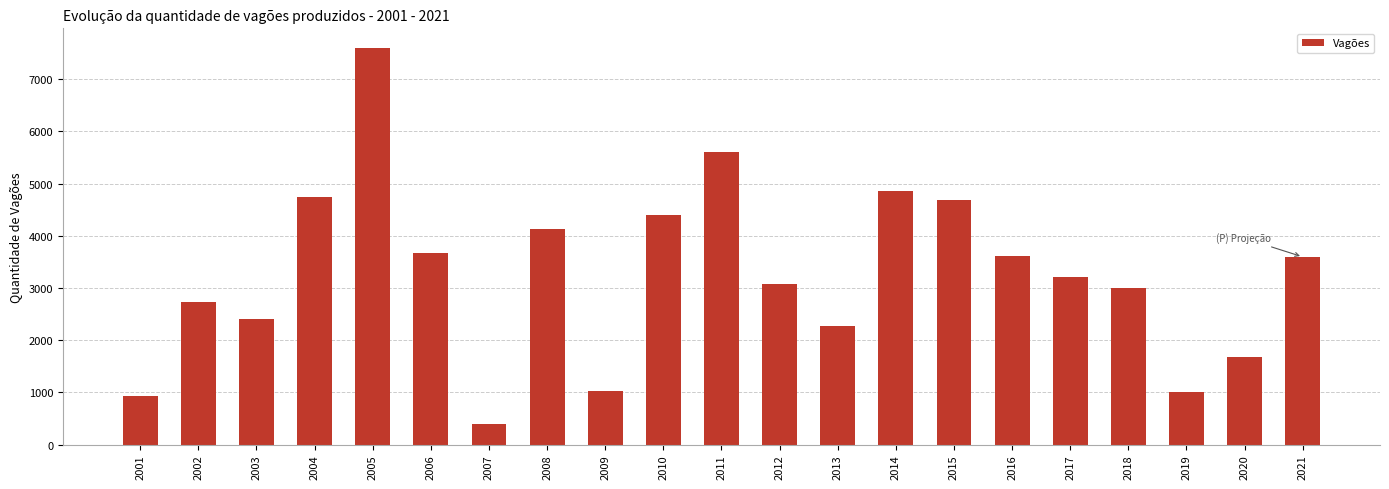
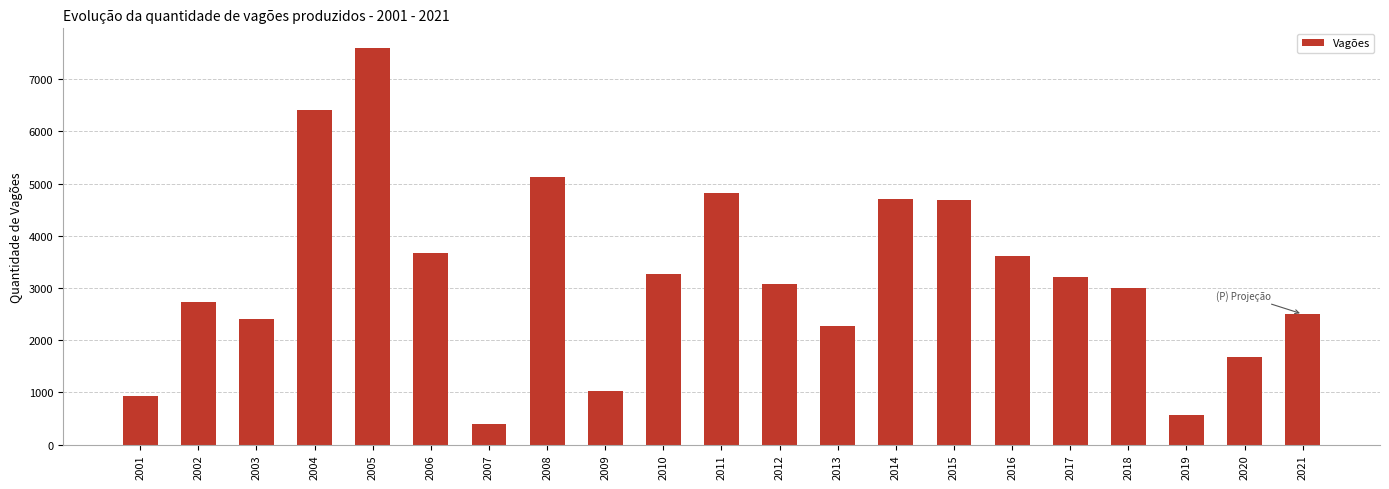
2004: 4700 -> 6400
2008: 4100 -> 5100
2010: 4400 -> 3300
2011: 5600 -> 4800
2014: 4900 -> 4700
2019: 1000 -> 600
2021: 3600 -> 2500
